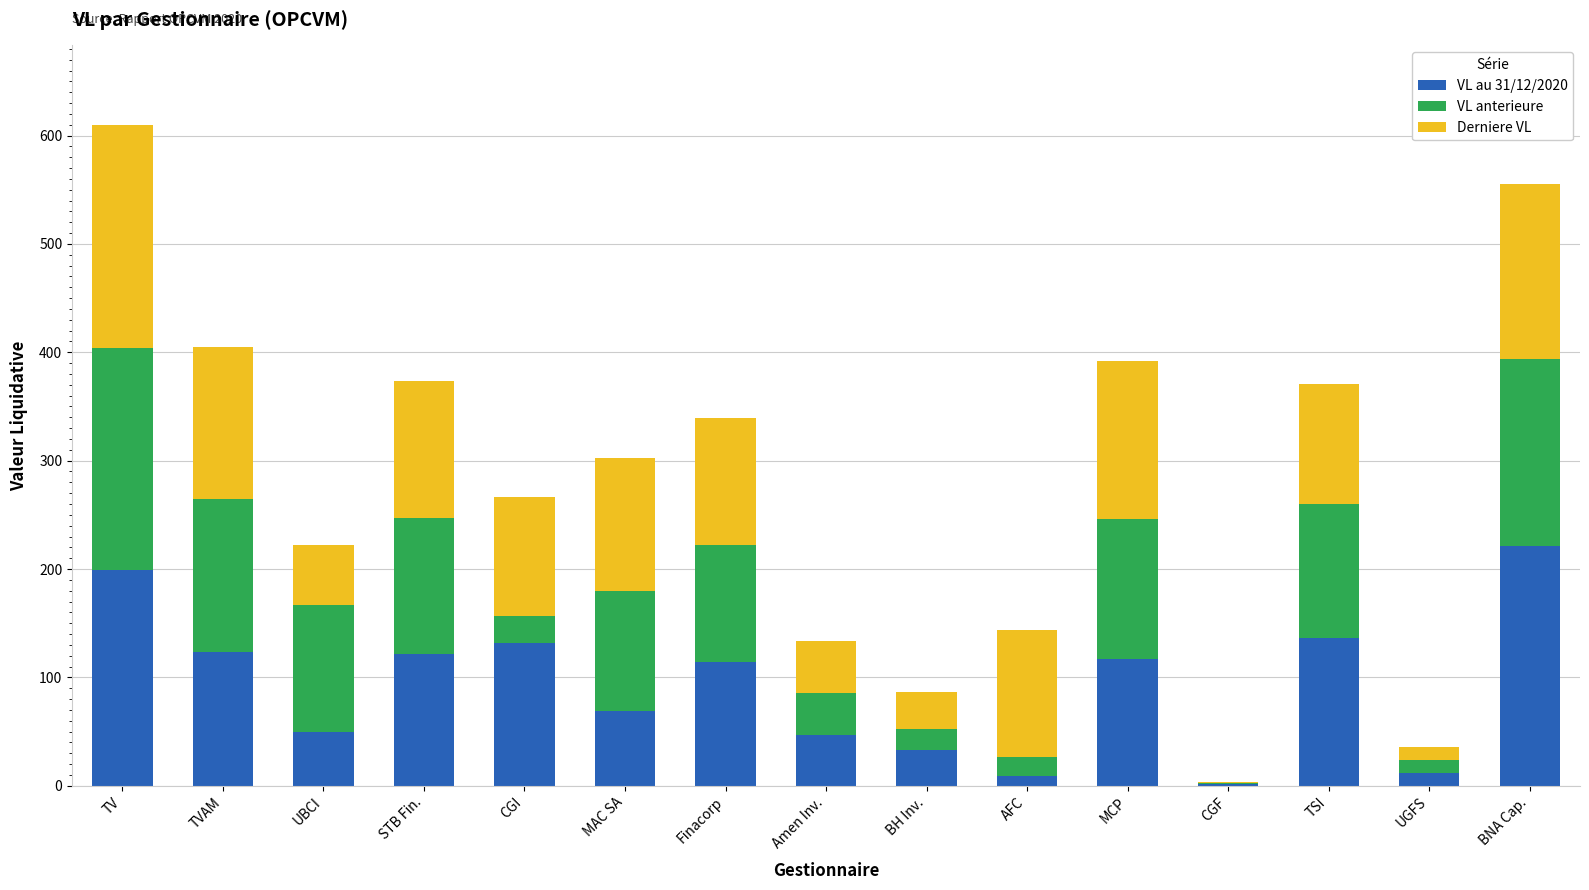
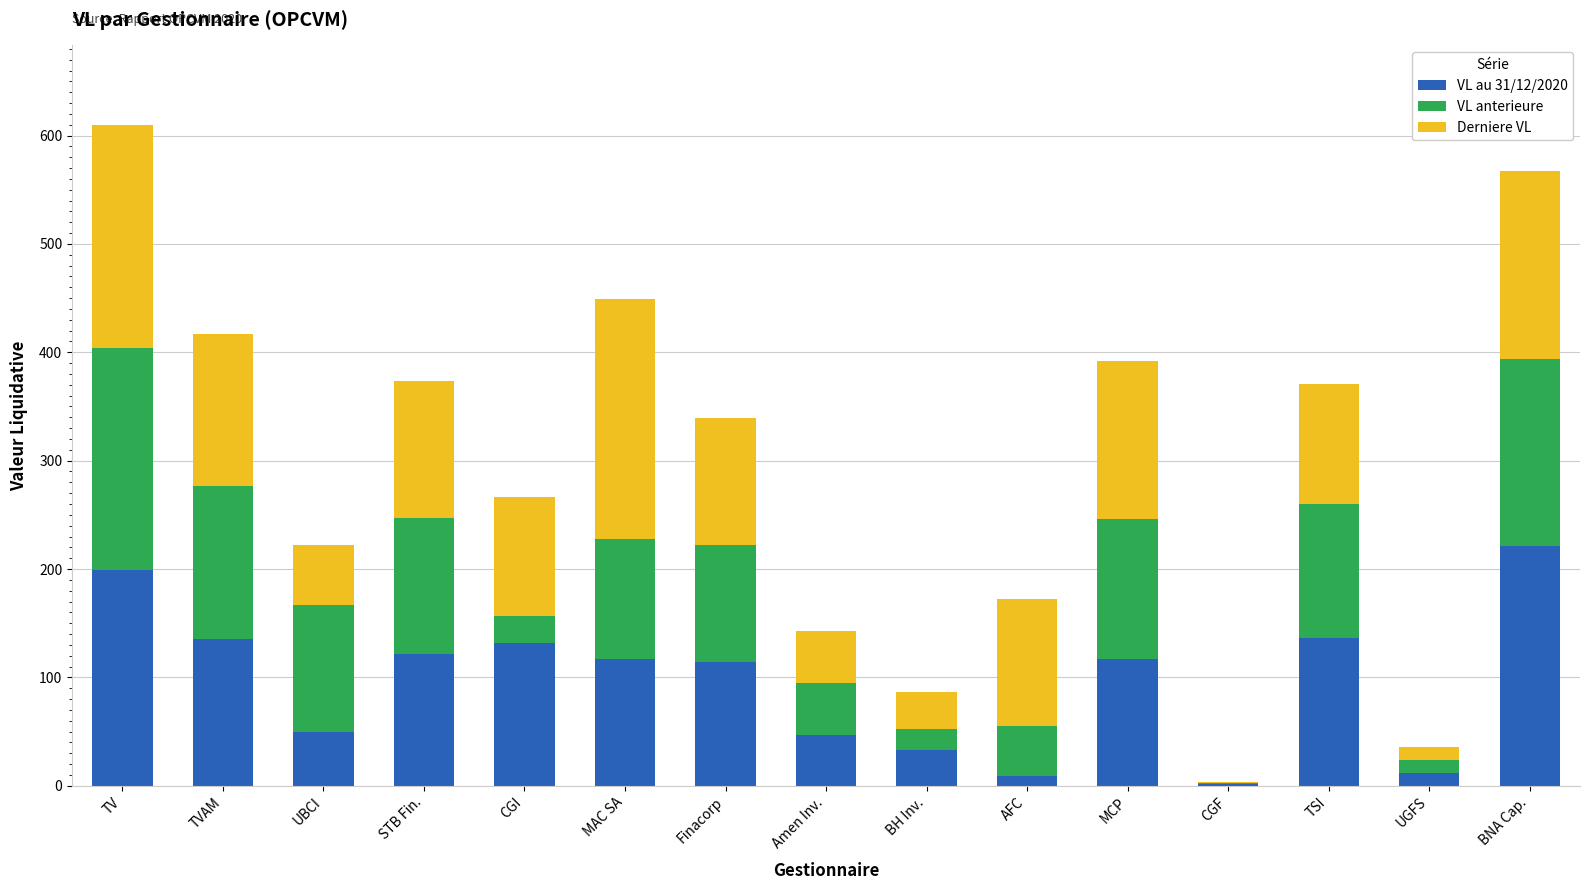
VL au 31/12/2020, TVAM: 124 -> 136
VL au 31/12/2020, MAC SA: 69 -> 117
Derniere VL, MAC SA: 122 -> 222
VL anterieure, Amen Inv.: 39 -> 48
VL anterieure, AFC: 18 -> 46
Derniere VL, BNA Cap.: 161 -> 173
